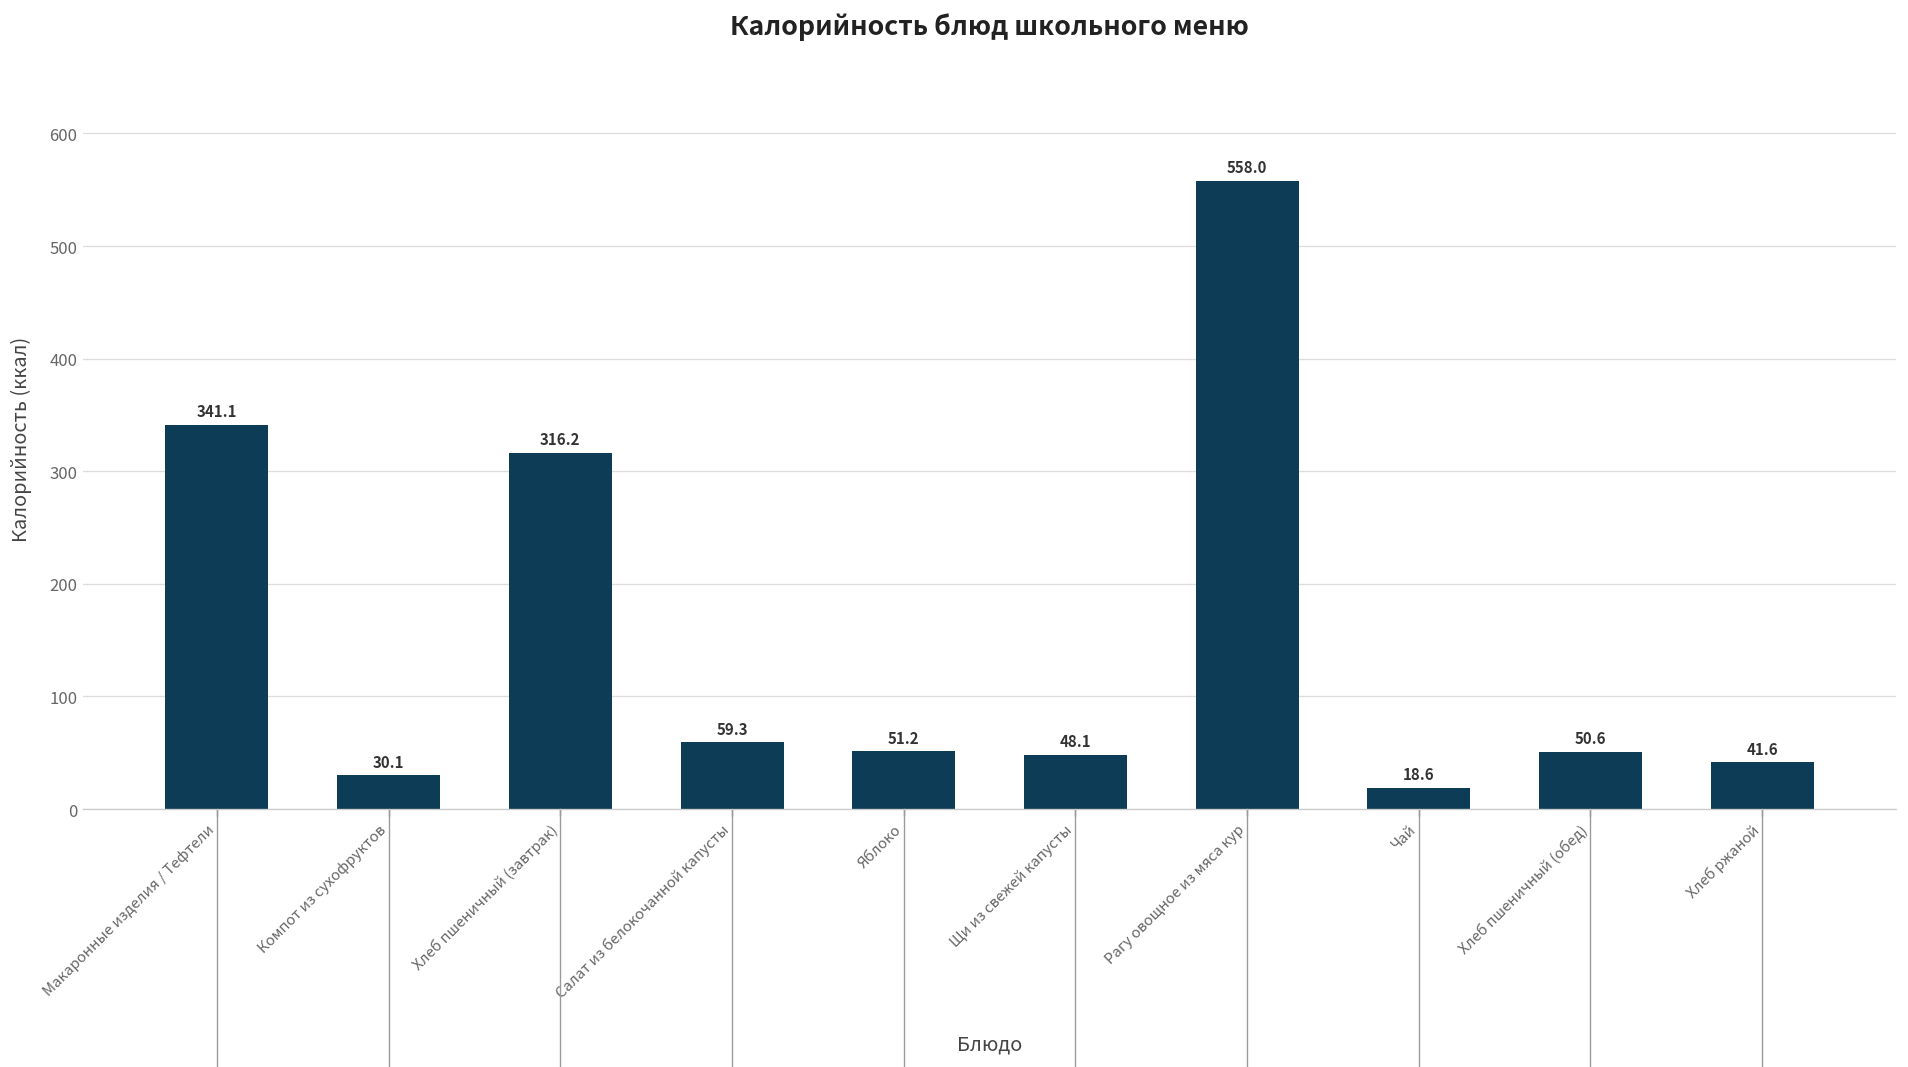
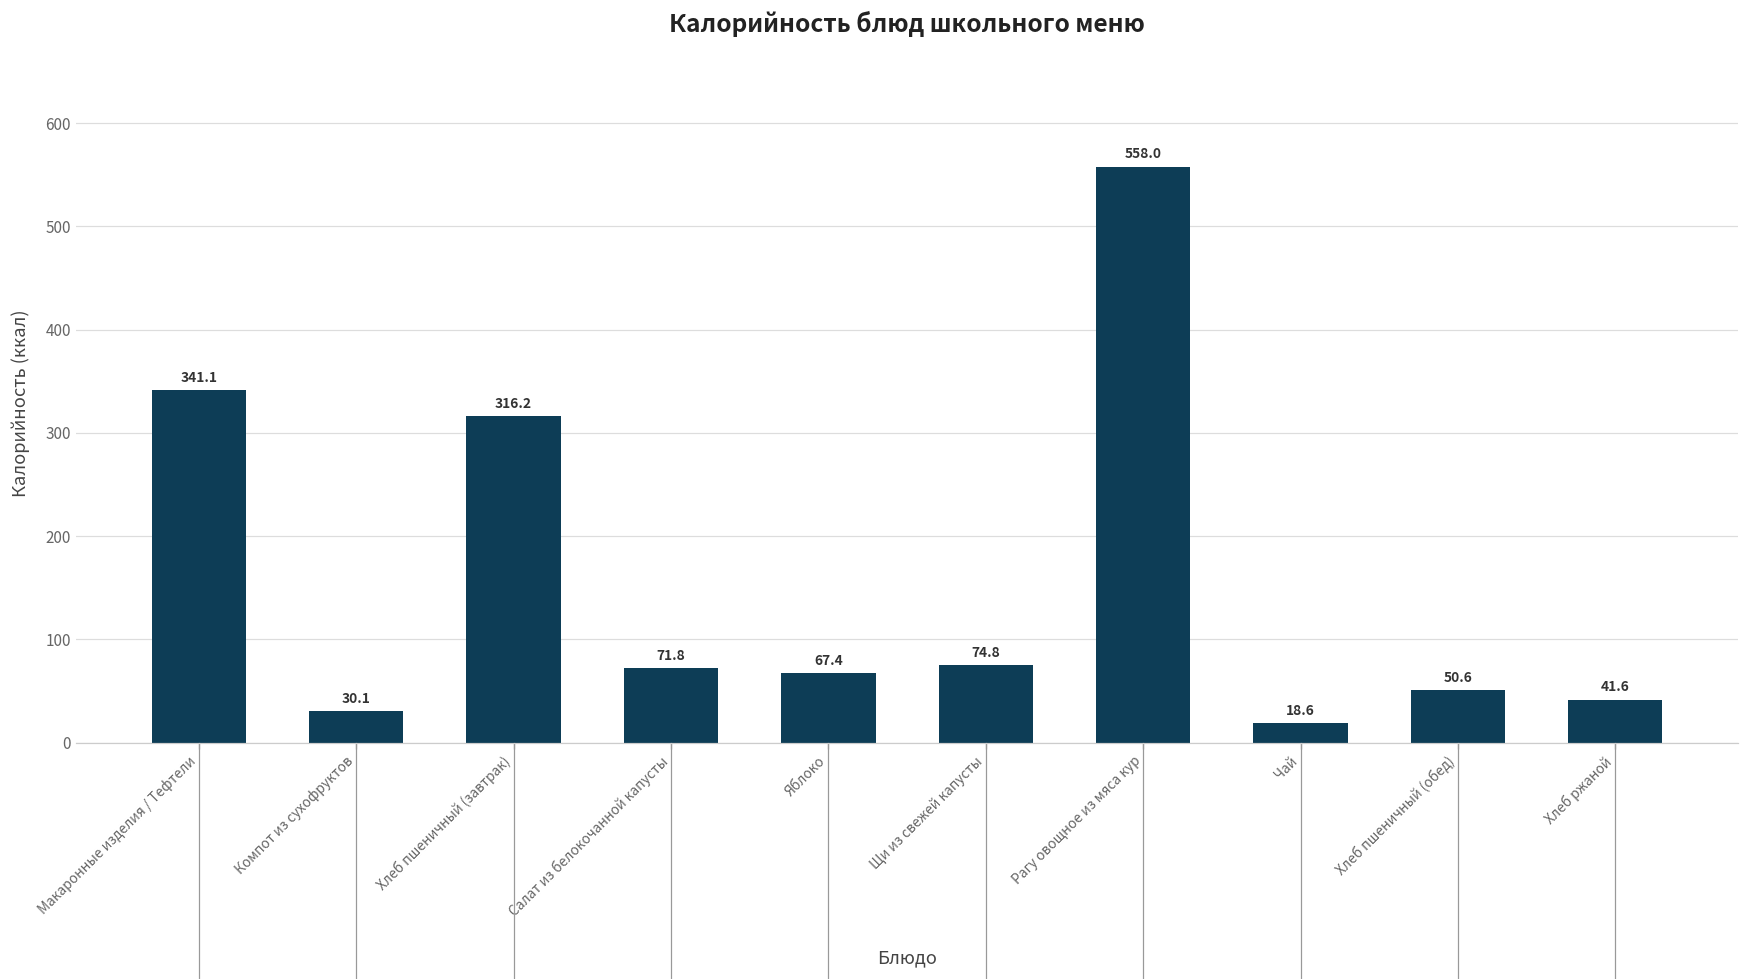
Салат из белокочанной капусты: 59.3 -> 71.8
Яблоко: 51.2 -> 67.4
Щи из свежей капусты: 48.1 -> 74.8
